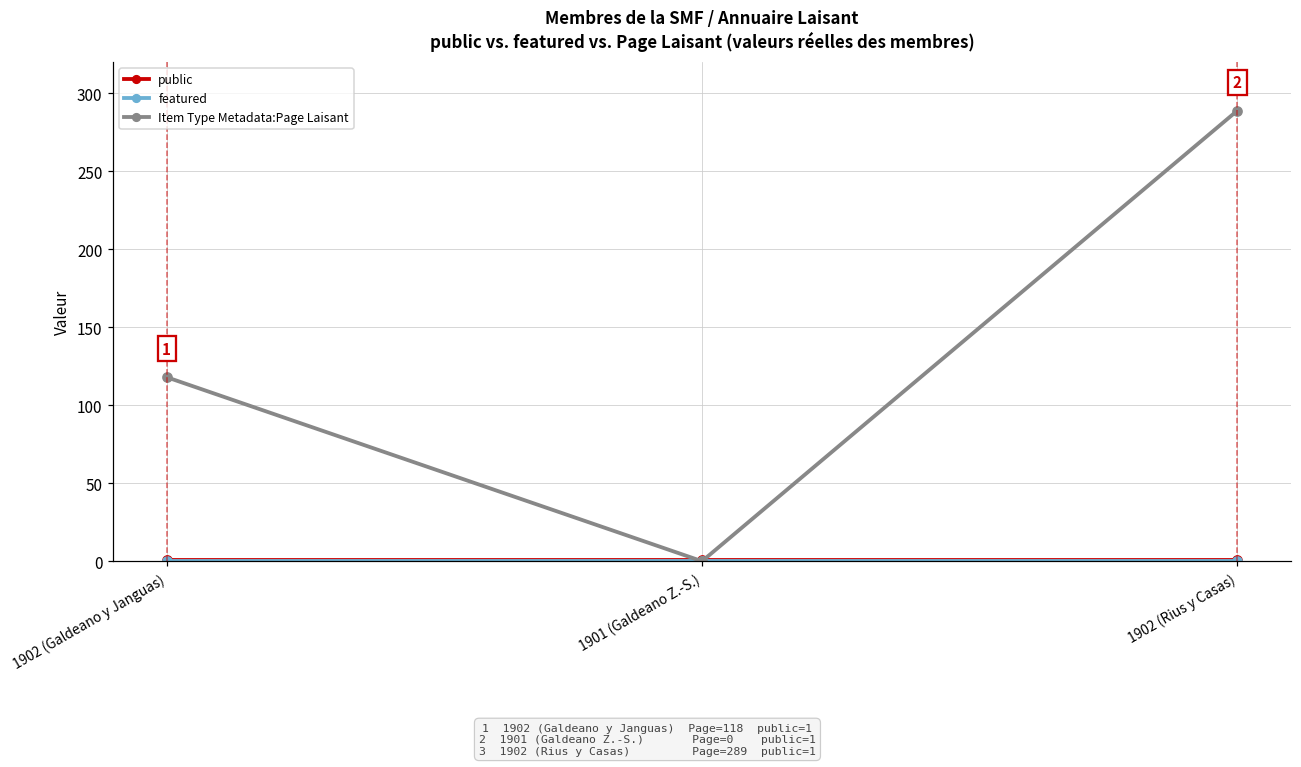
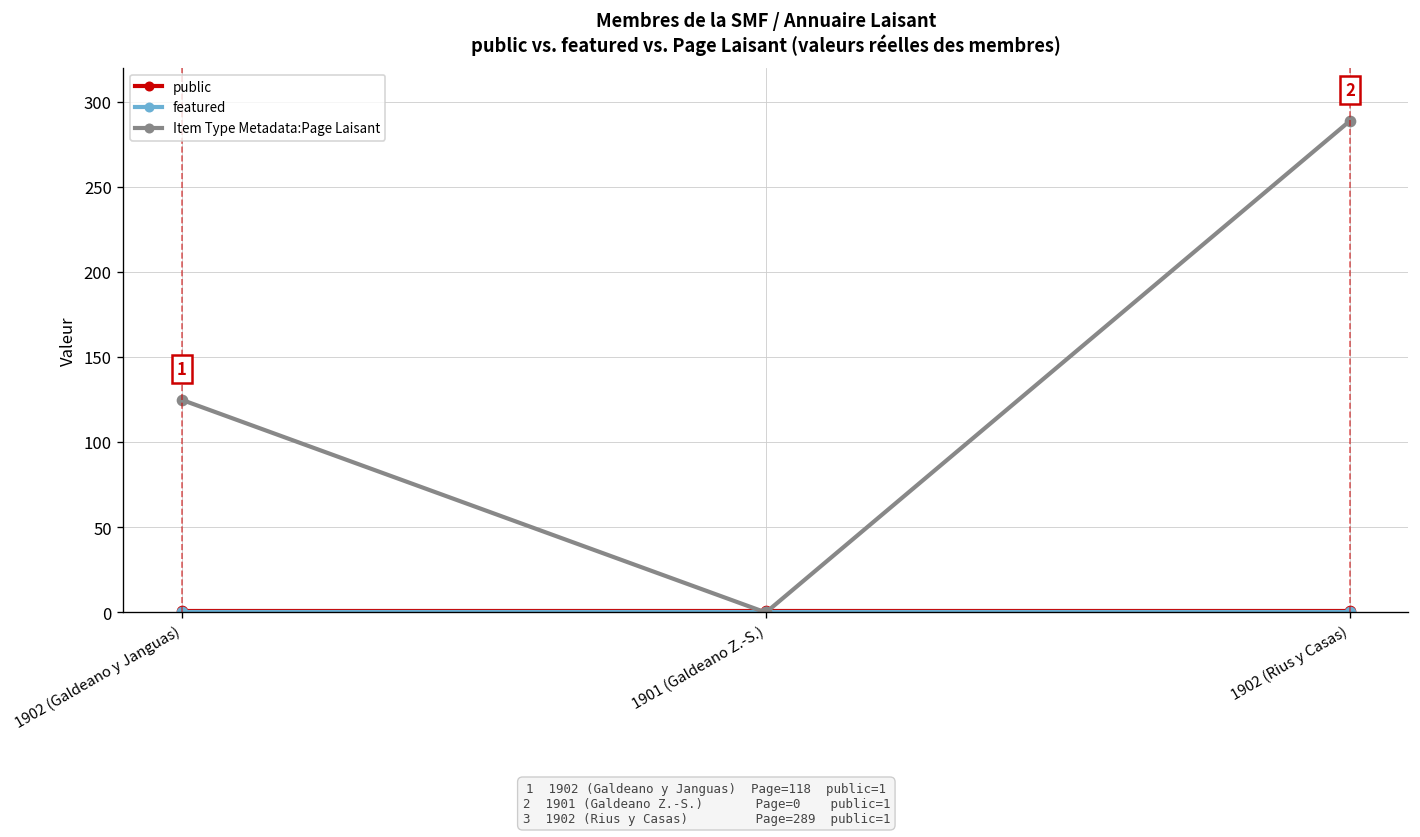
Item Type Metadata:Page Laisant, 1902 (Galdeano y Janguas): 118 -> 125
